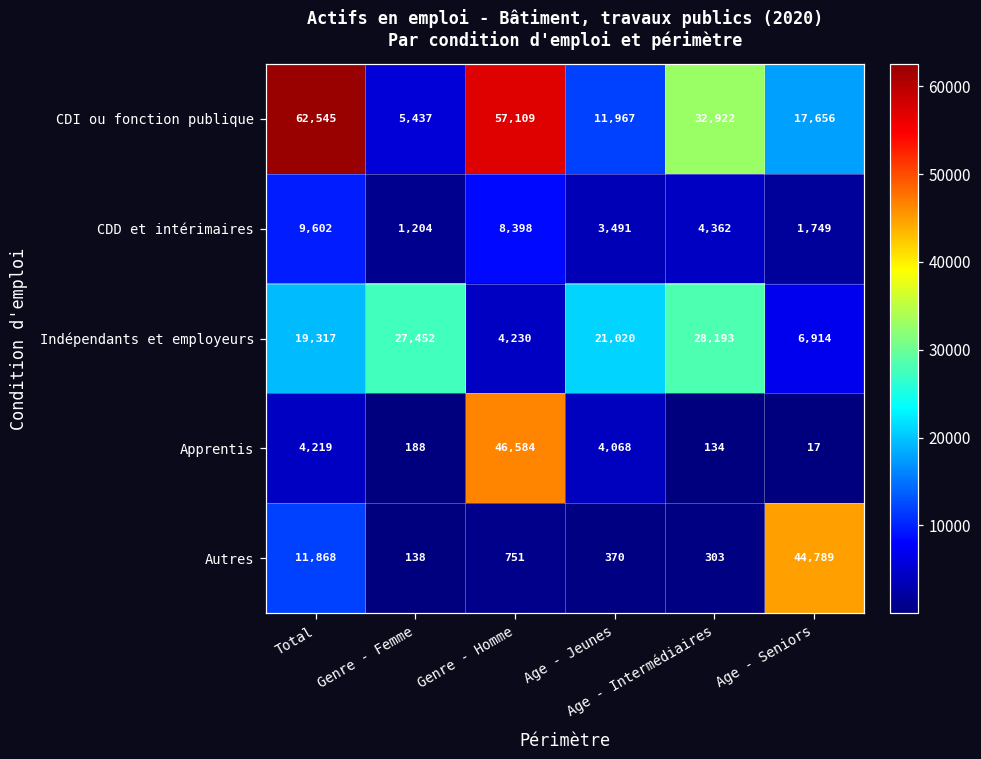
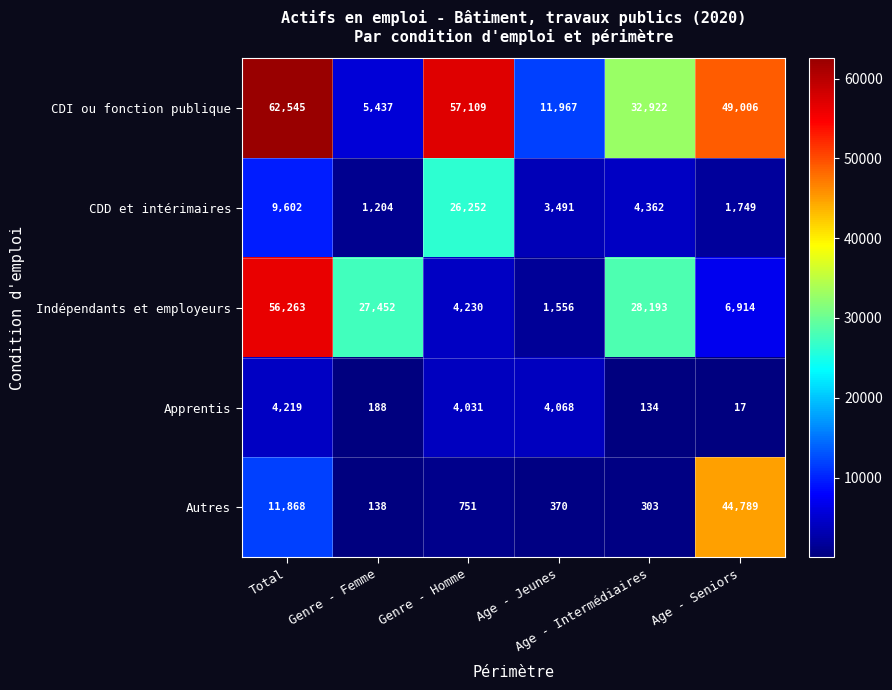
CDI ou fonction publique, Age - Seniors: 17,656 -> 49,006
CDD et intérimaires, Genre - Homme: 8,398 -> 26,252
Indépendants et employeurs, Total: 19,317 -> 56,263
Indépendants et employeurs, Age - Jeunes: 21,020 -> 1,556
Apprentis, Genre - Homme: 46,584 -> 4,031
